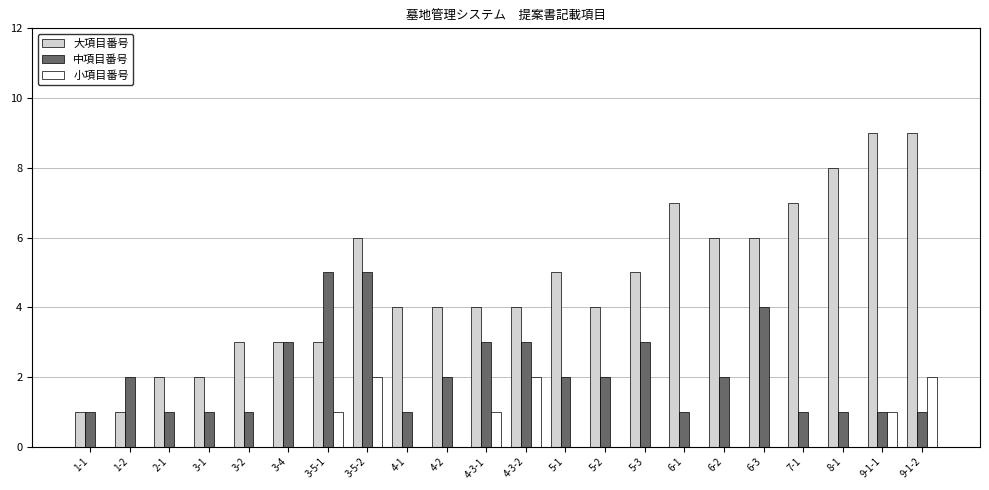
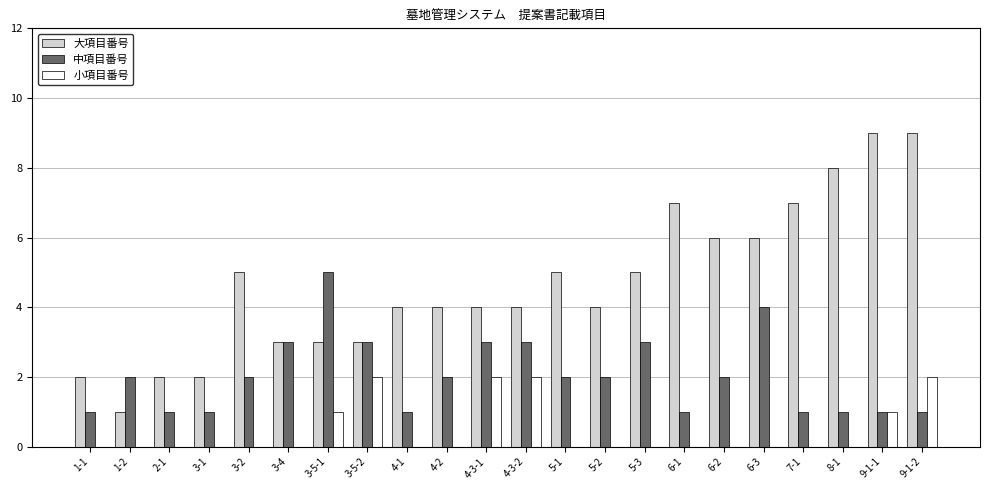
大項目番号, 1-1: 1 -> 2
大項目番号, 3-2: 3 -> 5
中項目番号, 3-2: 1 -> 2
大項目番号, 3-5-2: 6 -> 3
中項目番号, 3-5-2: 5 -> 3
小項目番号, 4-3-1: 1 -> 2
